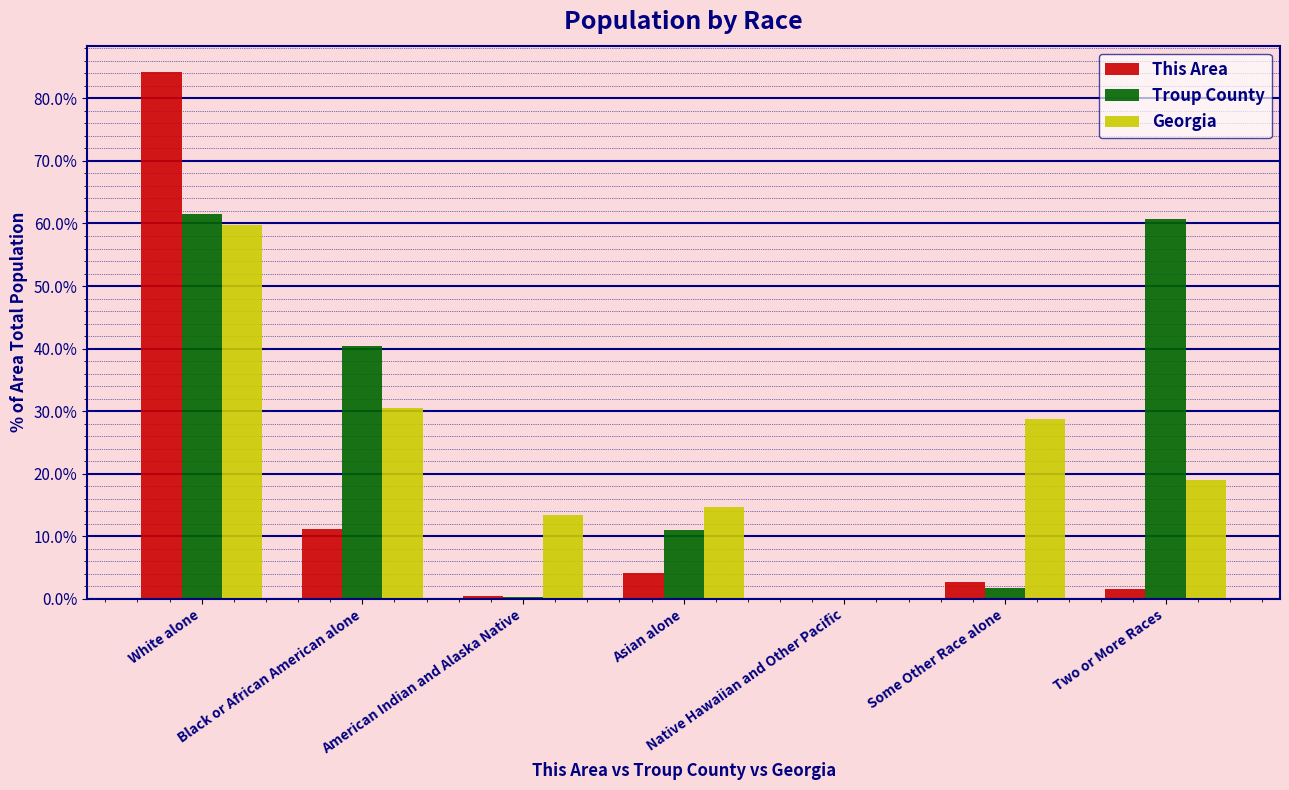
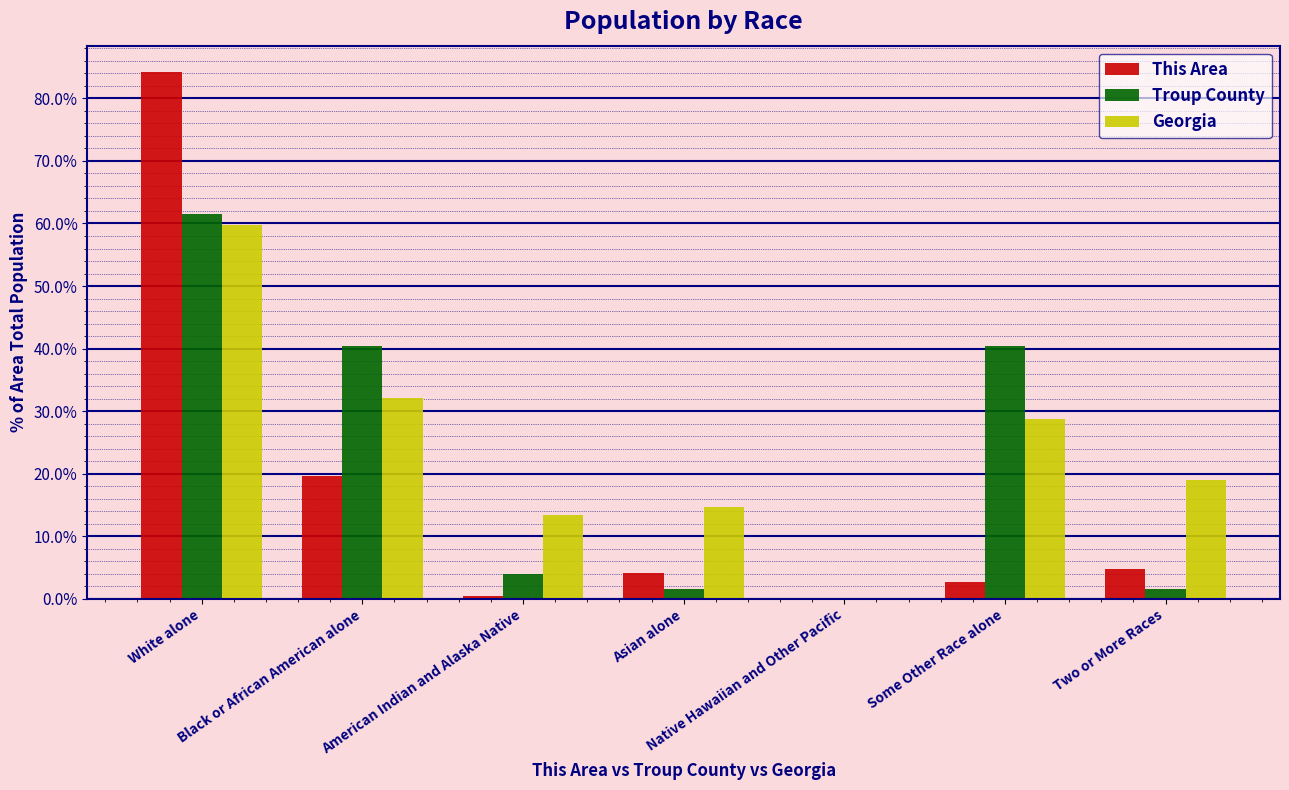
This Area, Black or African American alone: 11% -> 20%
Georgia, Black or African American alone: 30% -> 32%
Troup County, American Indian and Alaska Native: 0% -> 4%
Troup County, Asian alone: 11% -> 2%
Troup County, Some Other Race alone: 2% -> 40%
This Area, Two or More Races: 1% -> 5%
Troup County, Two or More Races: 61% -> 2%
